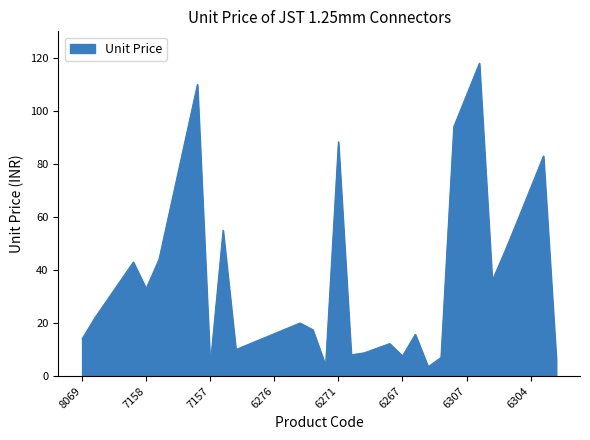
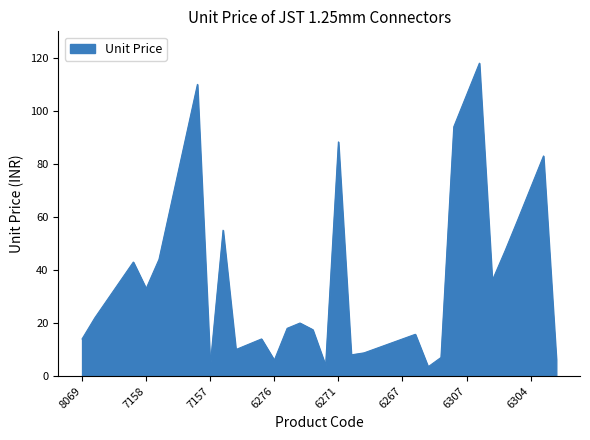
6276: 16 -> 6
6267: 8 -> 14
